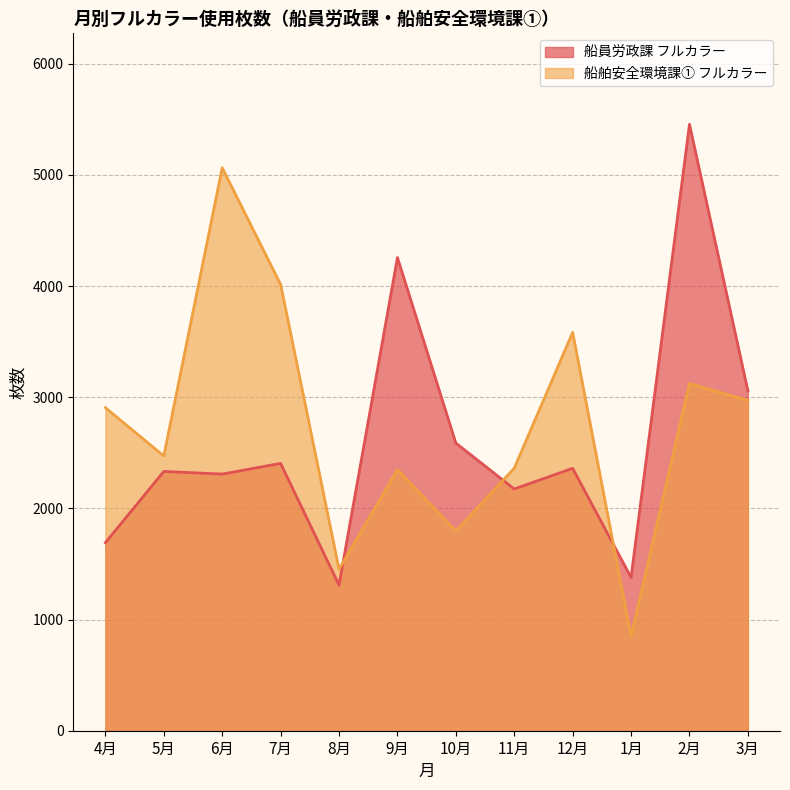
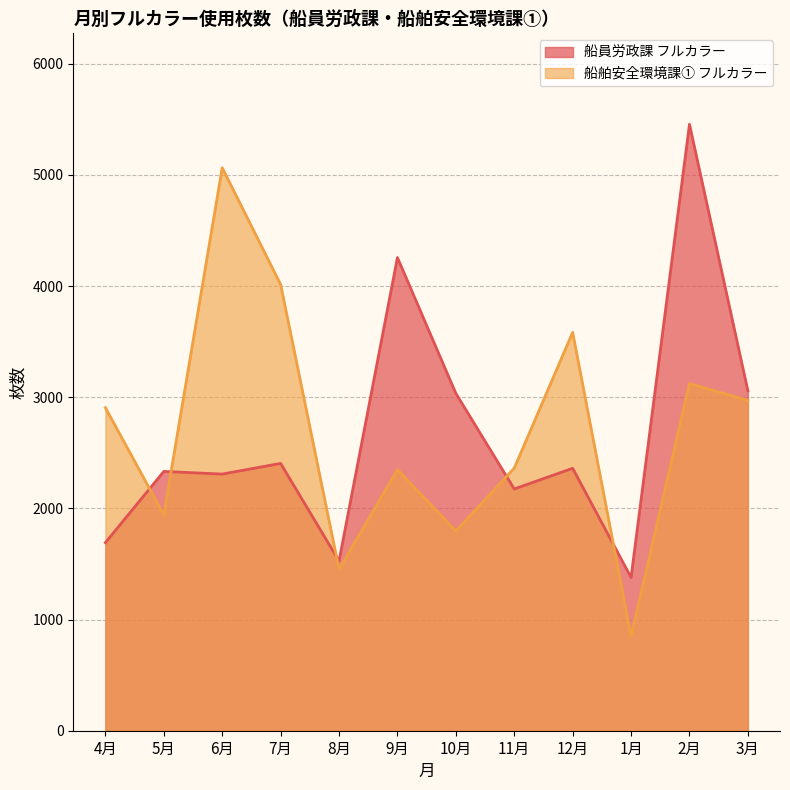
船舶安全環境課① フルカラー, 5月: 2470 -> 1940
船員労政課 フルカラー, 8月: 1310 -> 1530
船員労政課 フルカラー, 10月: 2590 -> 3040
